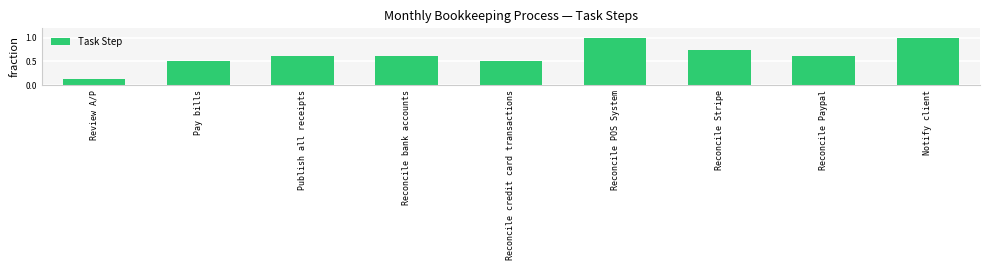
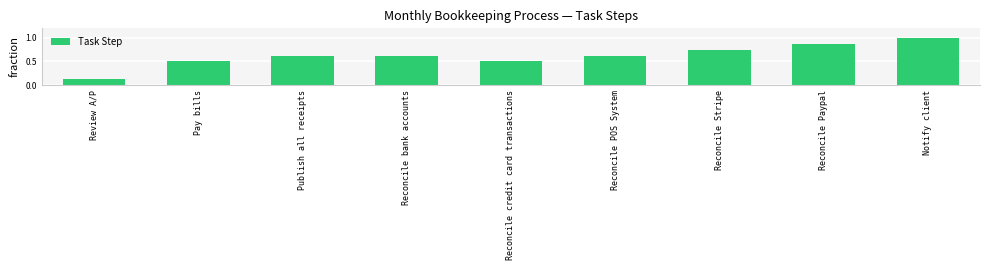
Reconcile POS System: 1.0 -> 0.6
Reconcile Paypal: 0.6 -> 0.9
